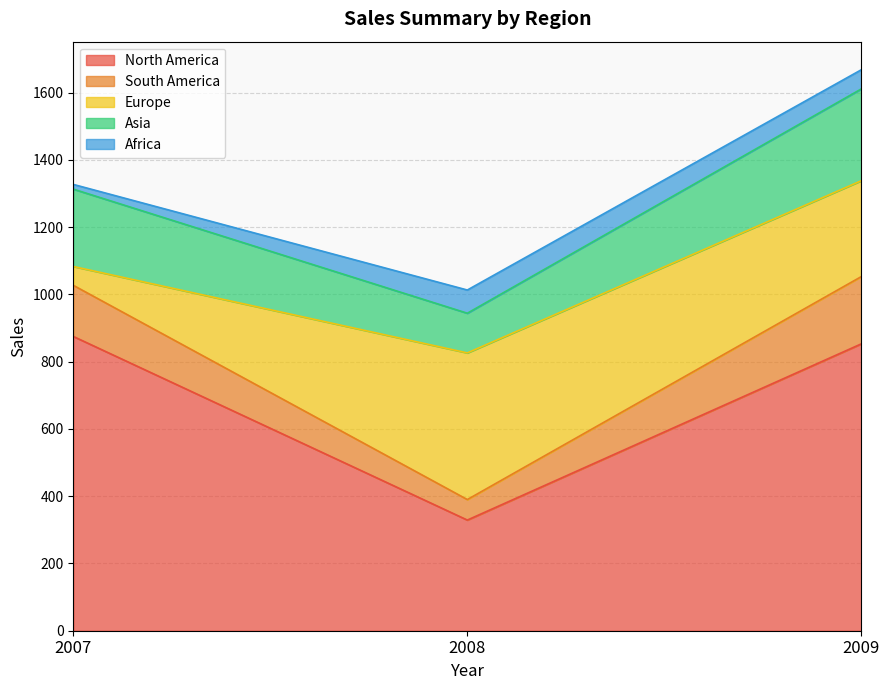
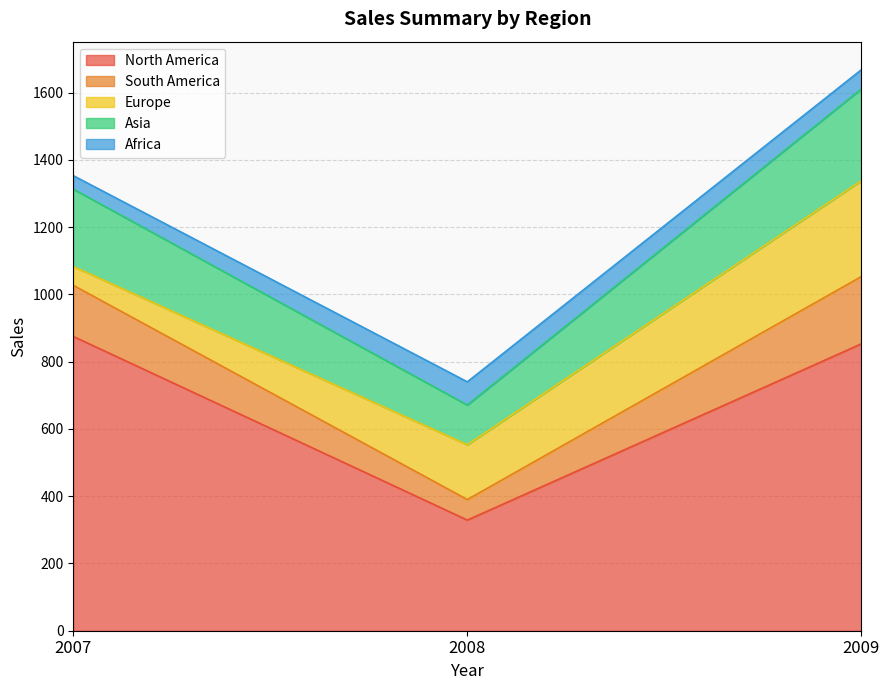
Africa, 2007: 10 -> 40
Europe, 2008: 440 -> 160
